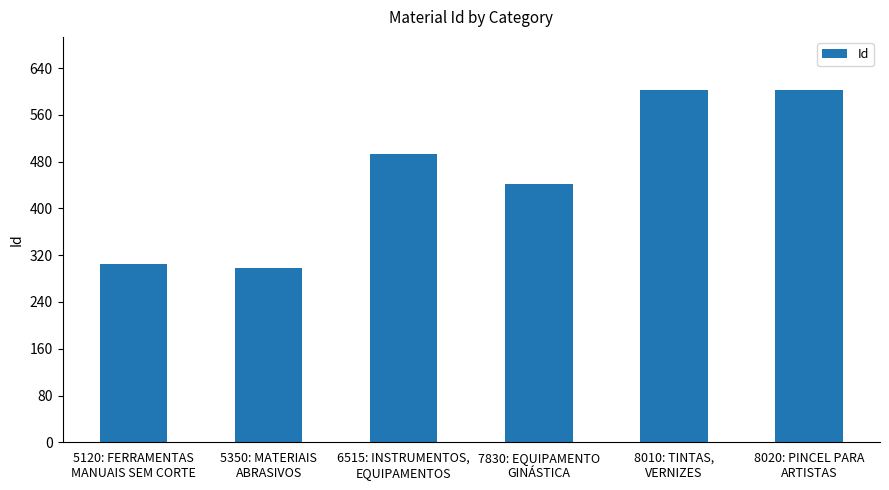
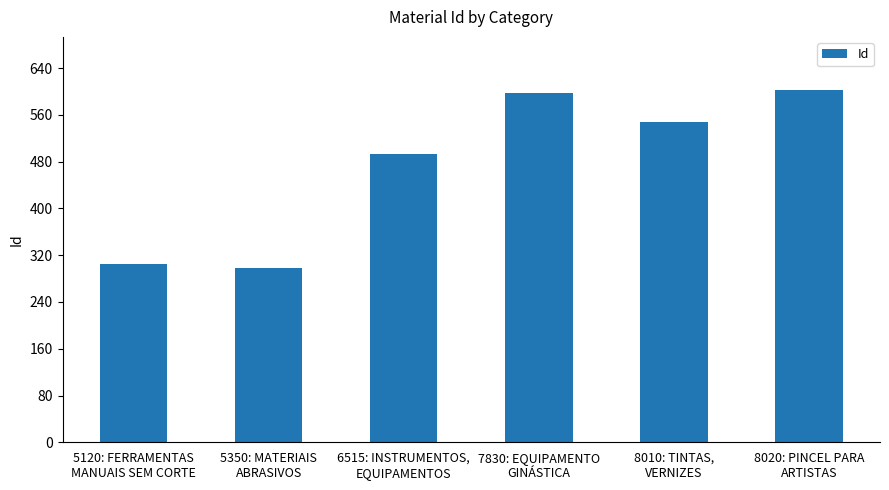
7830: EQUIPAMENTO GINÁSTICA: 440 -> 600
8010: TINTAS, VERNIZES: 600 -> 550
